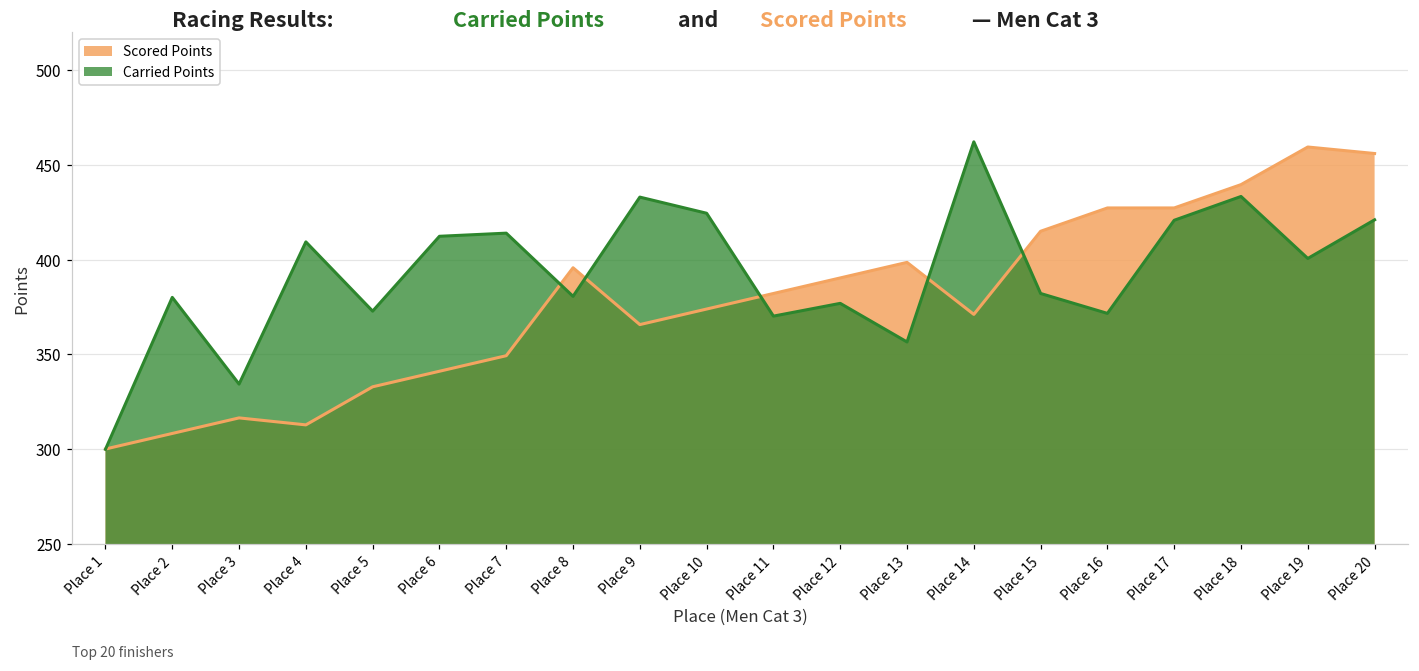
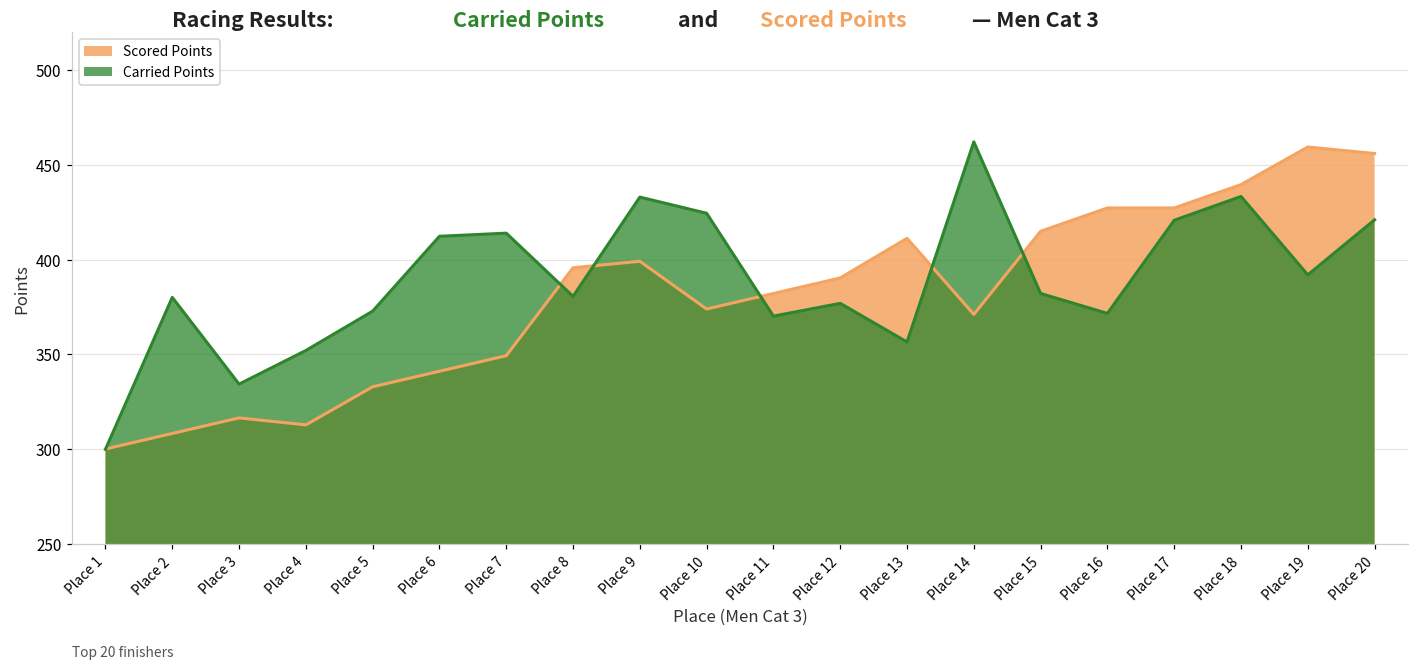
Carried Points, Place 4: 409 -> 352
Scored Points, Place 9: 366 -> 399
Scored Points, Place 13: 399 -> 411
Carried Points, Place 19: 401 -> 392
